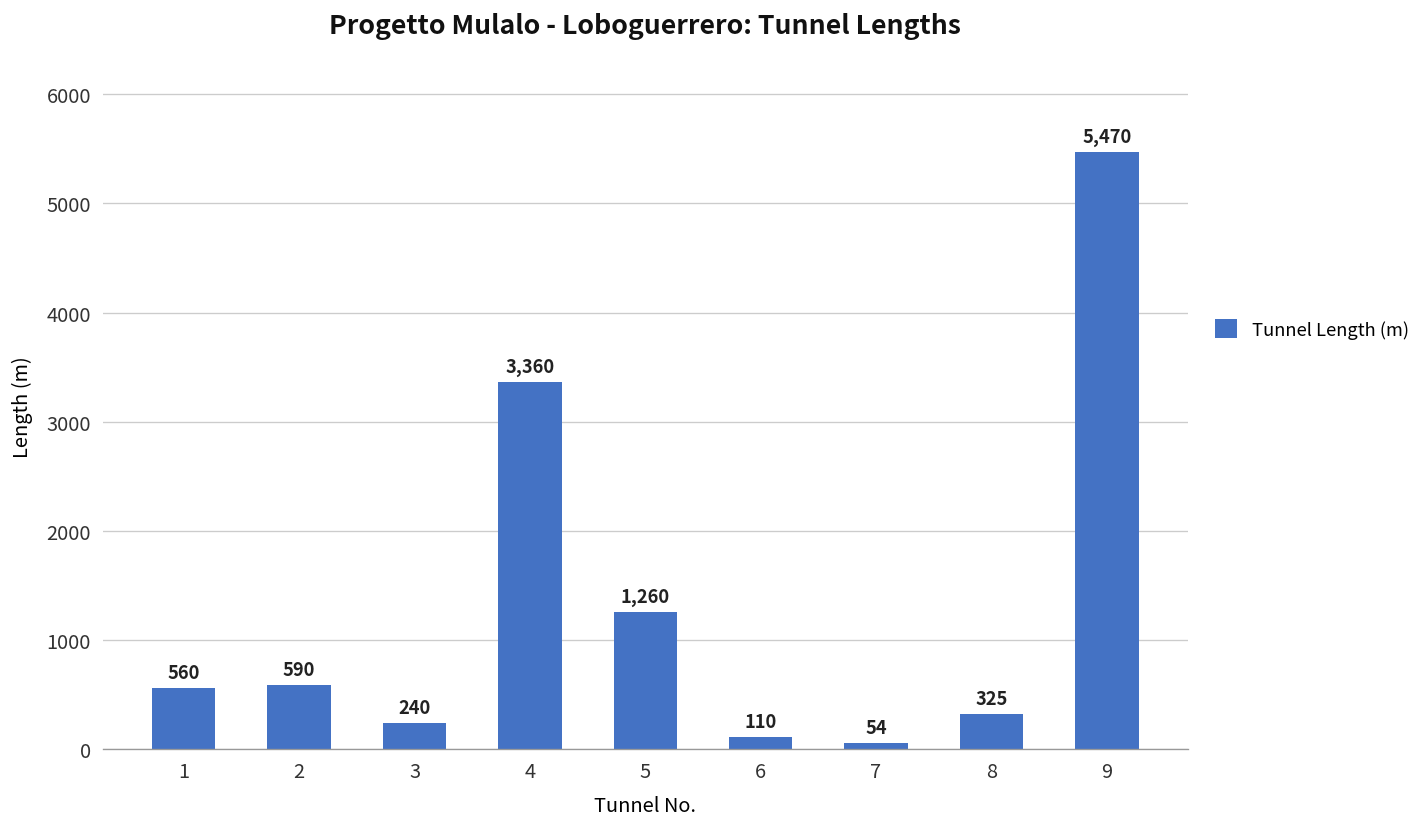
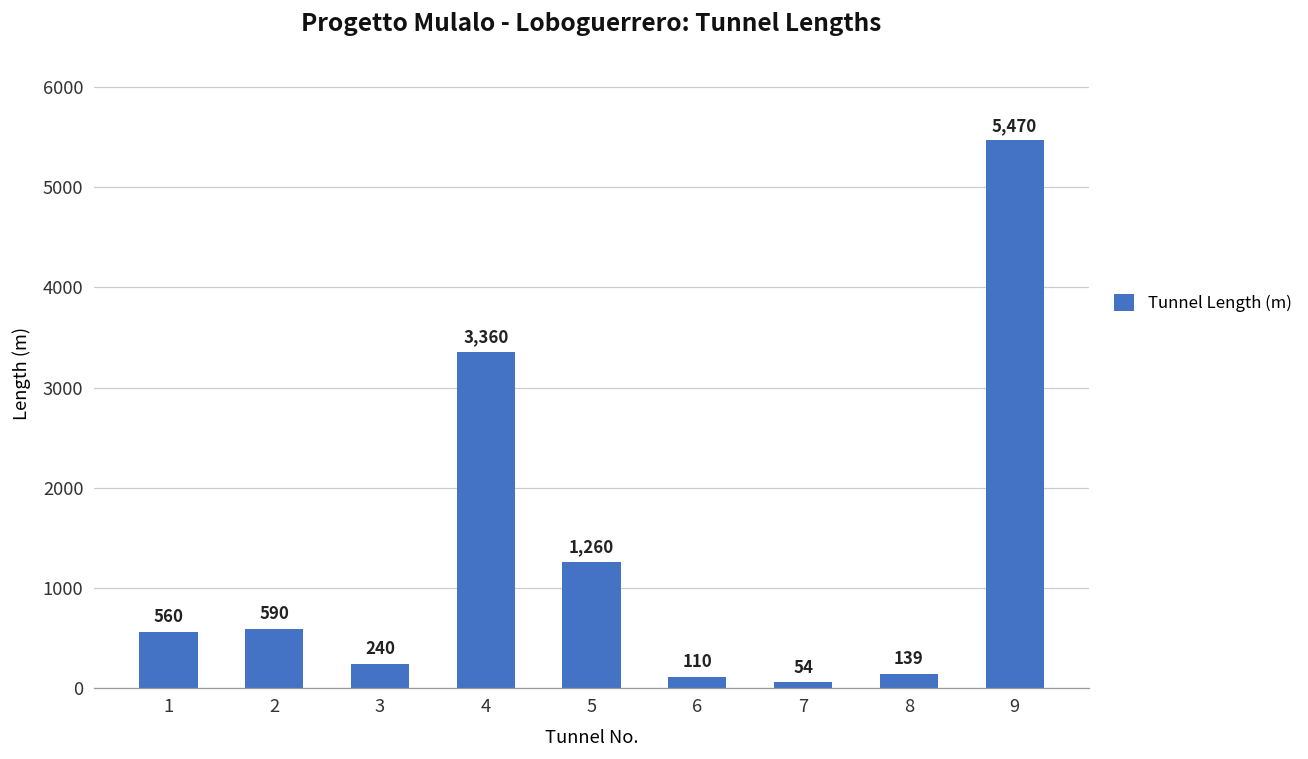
8: 325 -> 139
